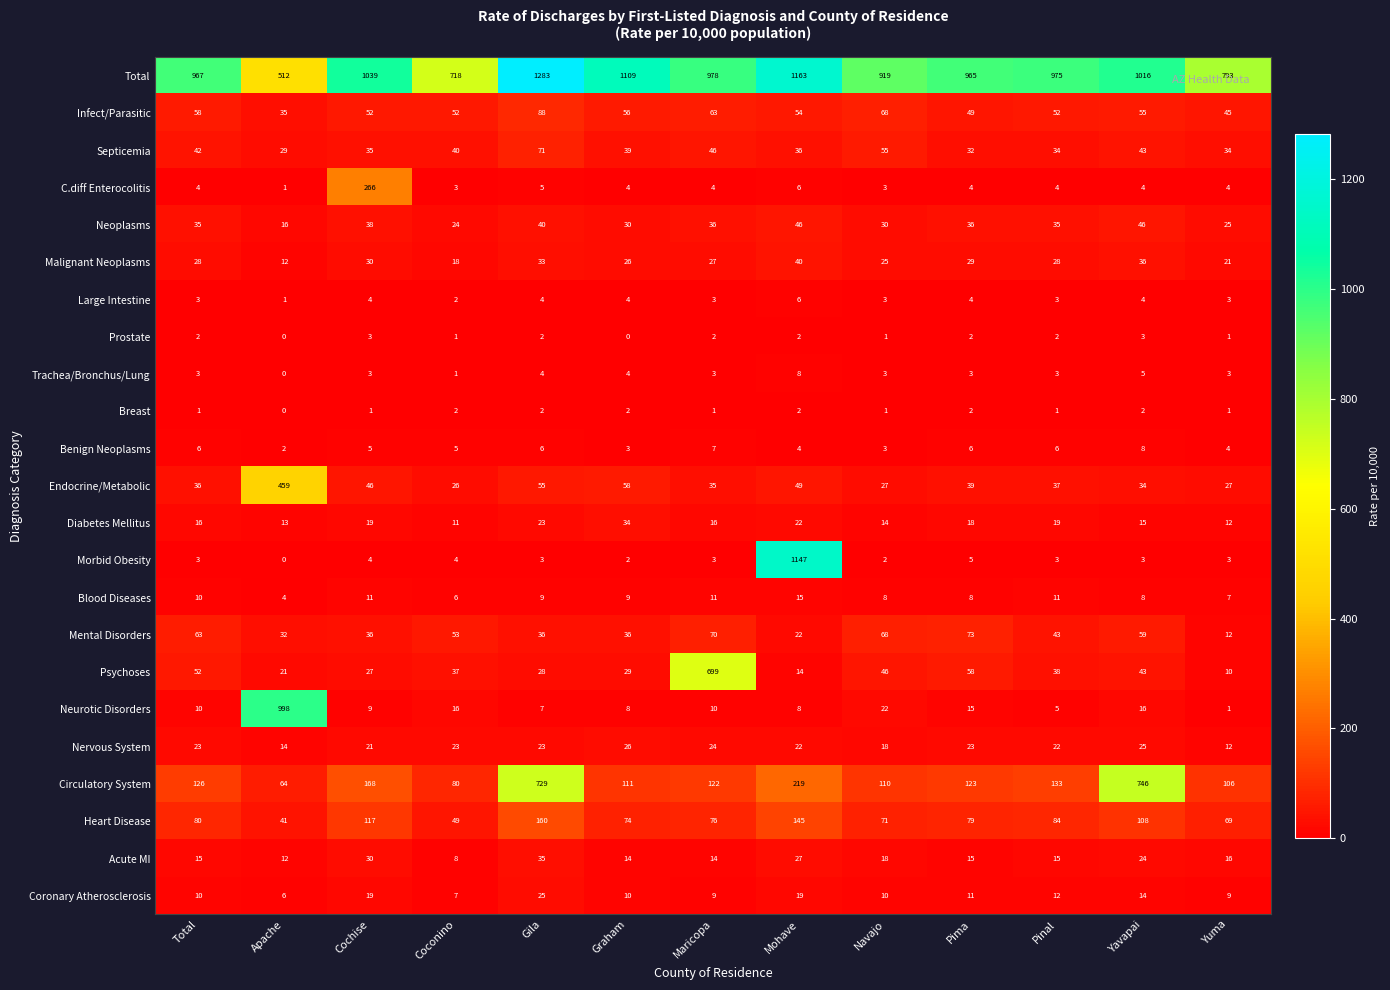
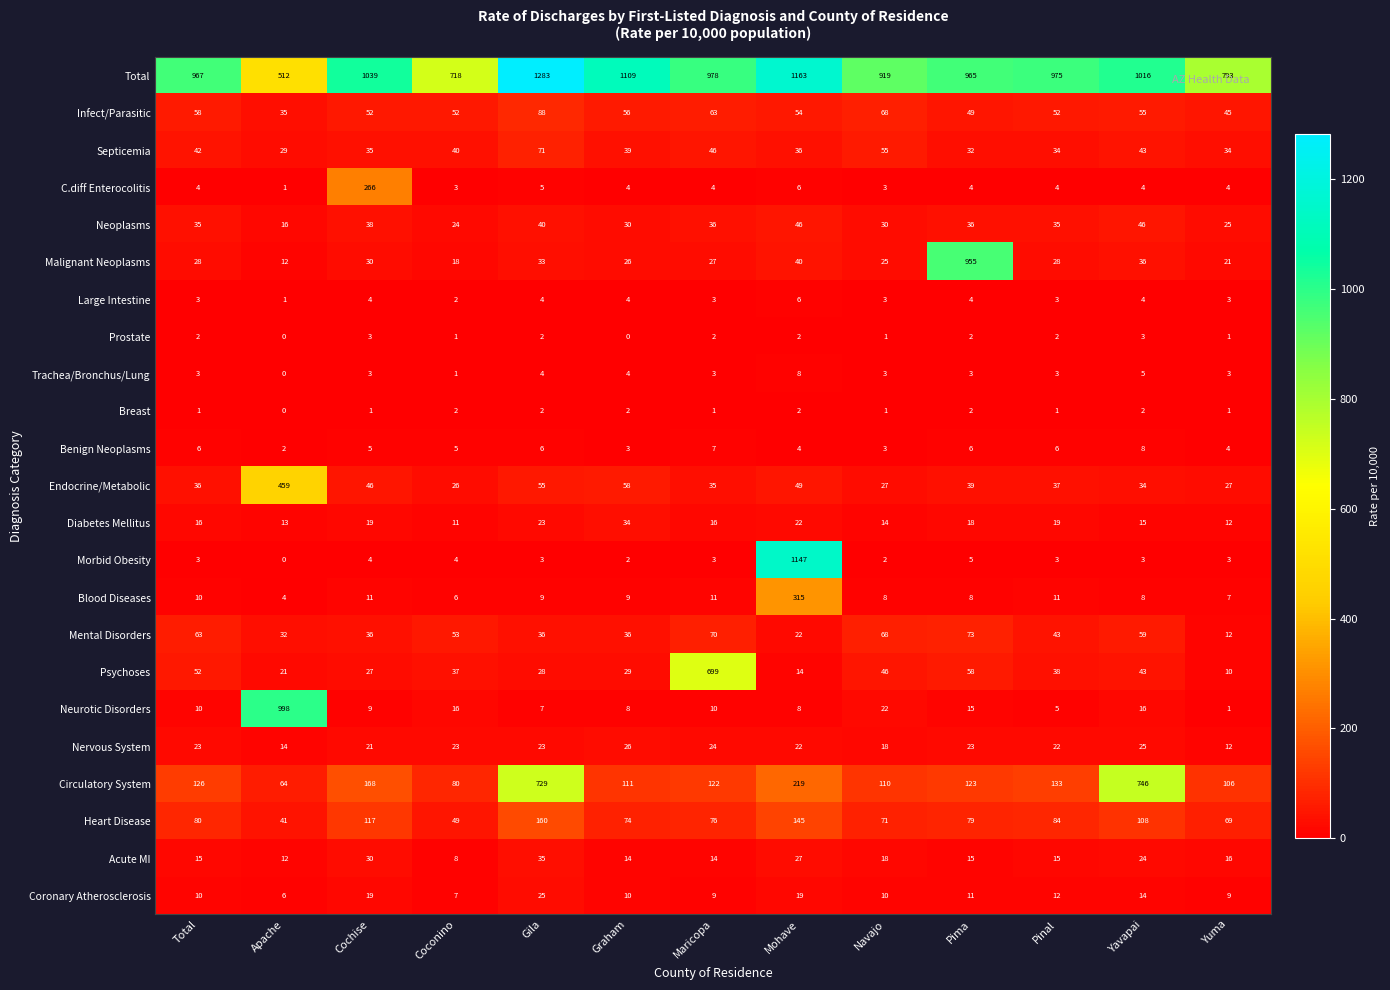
Malignant Neoplasms, Pima: 29 -> 955
Blood Diseases, Mohave: 15 -> 315
